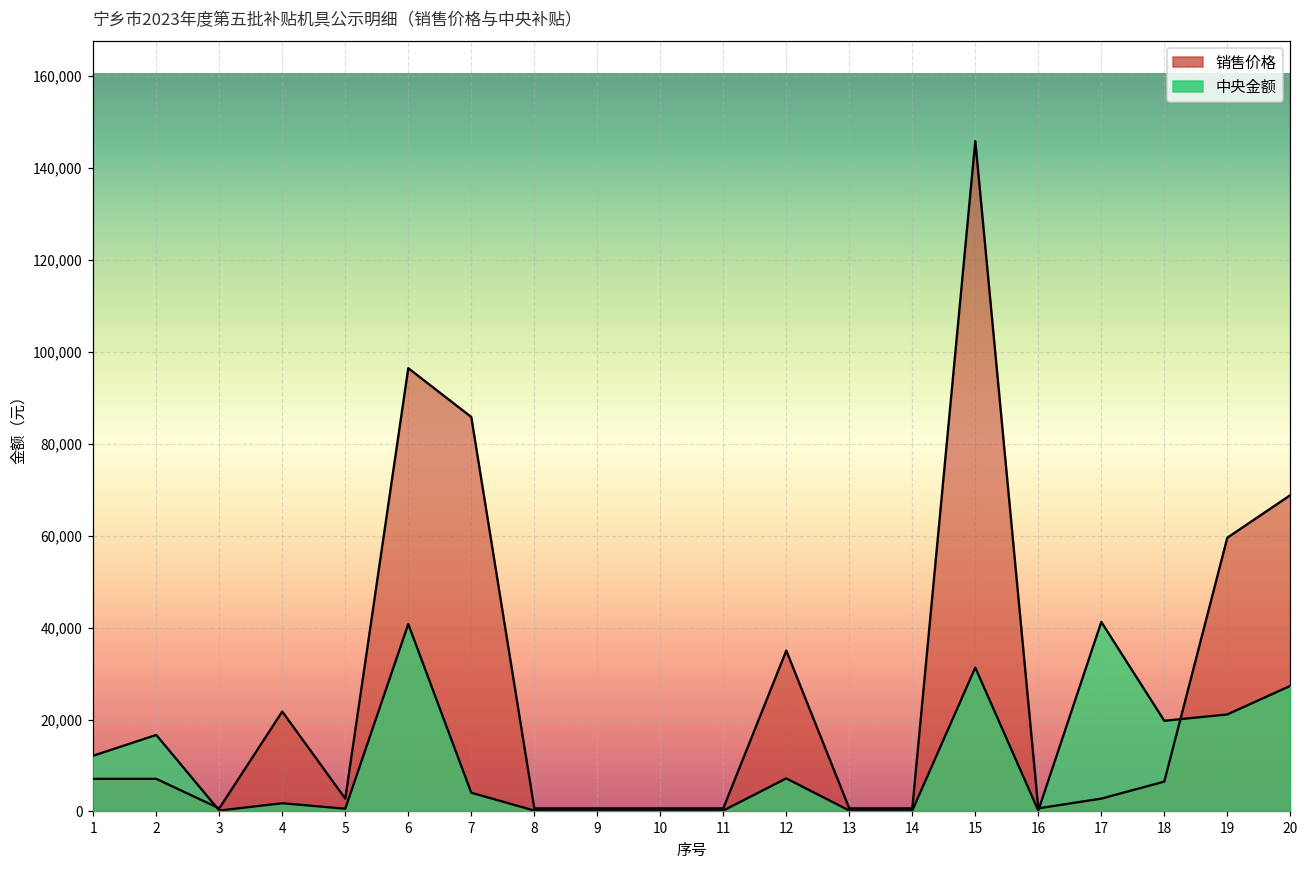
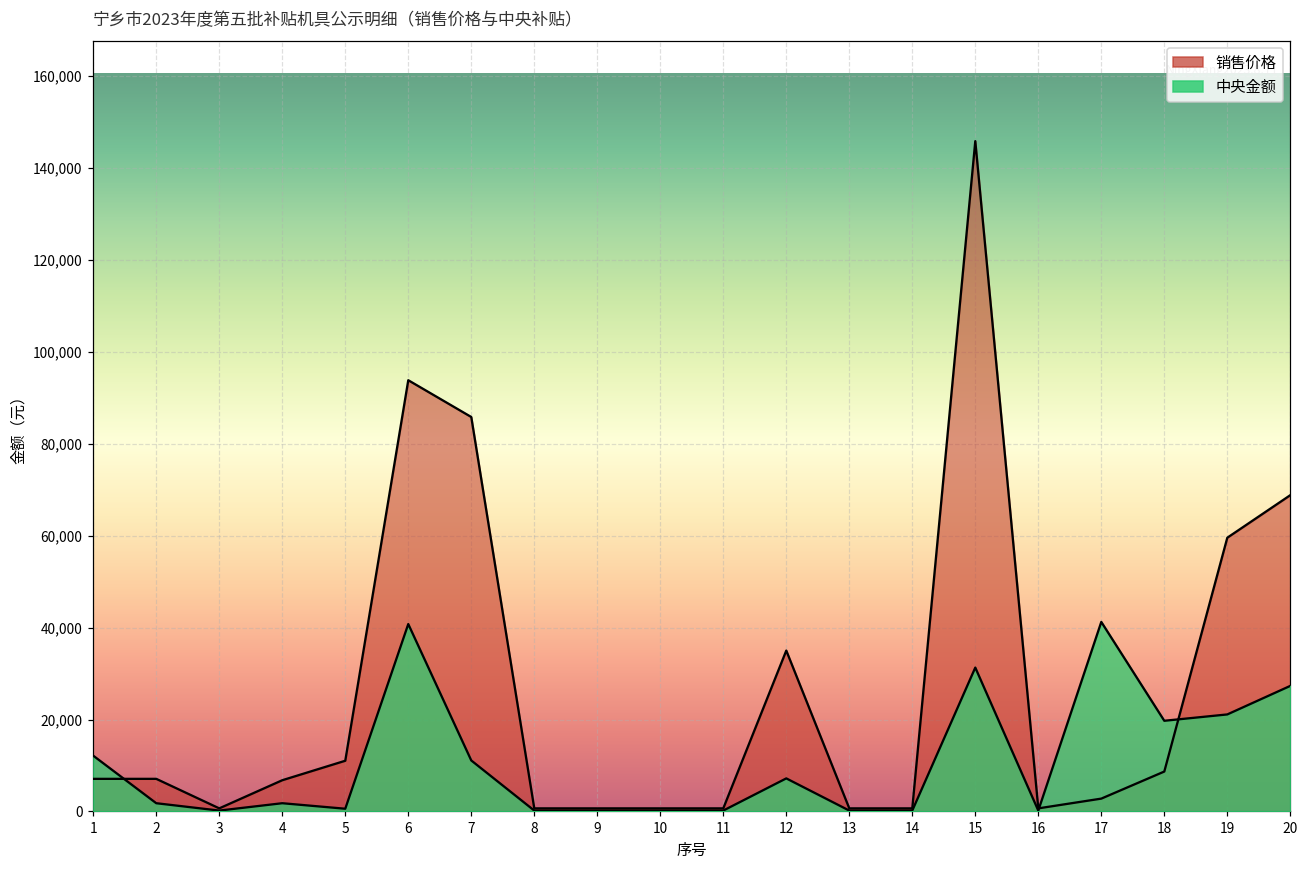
中央金额, 2: 17,000 -> 2,000
销售价格, 4: 22,000 -> 7,000
销售价格, 5: 3,000 -> 11,000
销售价格, 6: 96,000 -> 94,000
中央金额, 7: 4,000 -> 11,000
销售价格, 18: 7,000 -> 9,000
